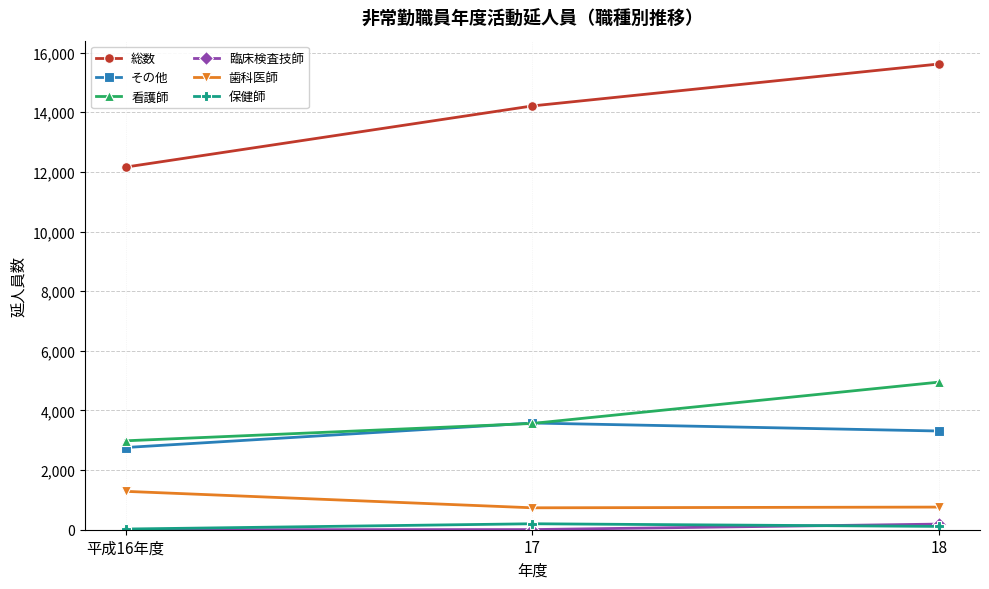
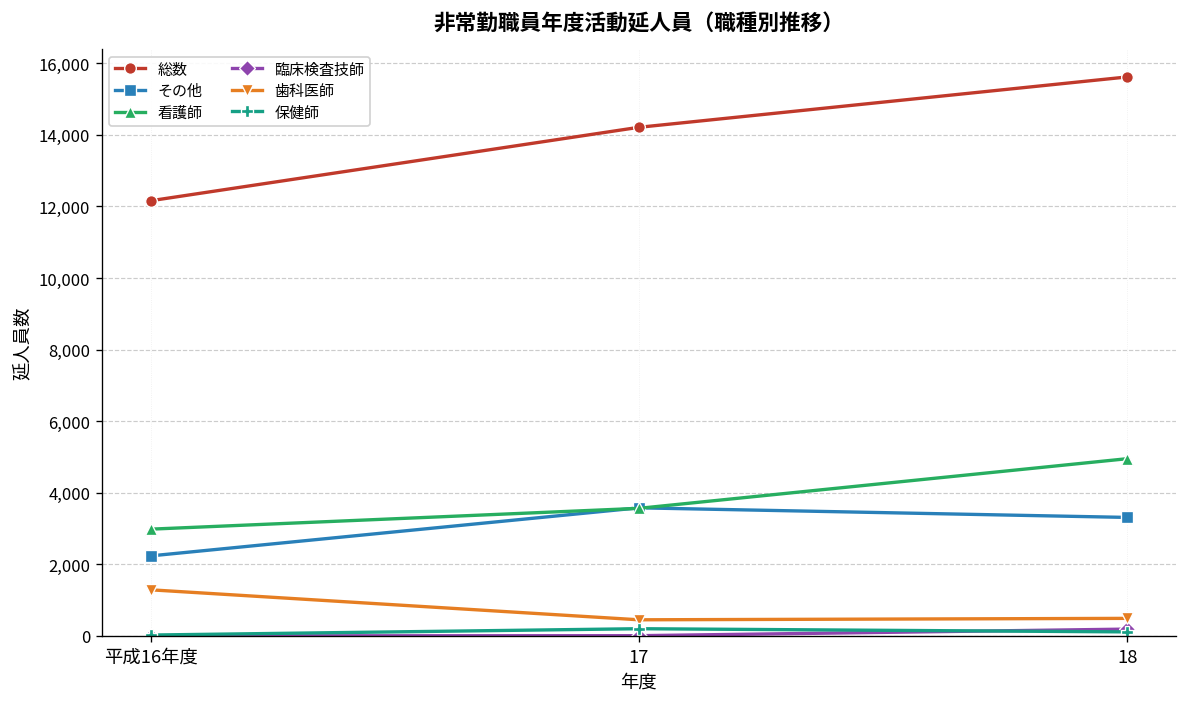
その他, 平成16年度: 2,800 -> 2,200
歯科医師, 17: 700 -> 400
歯科医師, 18: 800 -> 500
